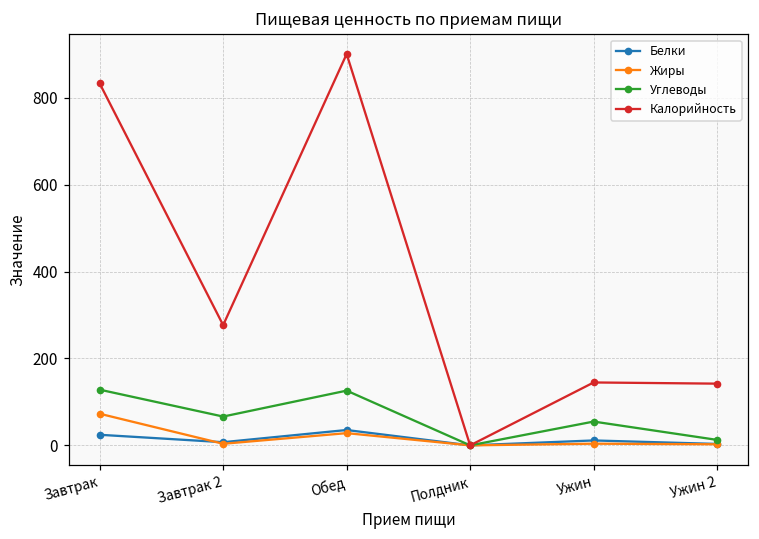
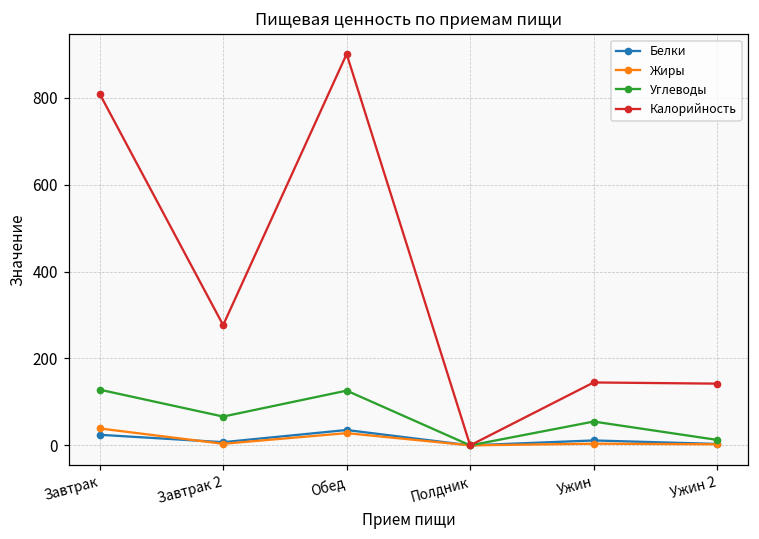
Жиры, Завтрак: 70 -> 40
Калорийность, Завтрак: 830 -> 810
